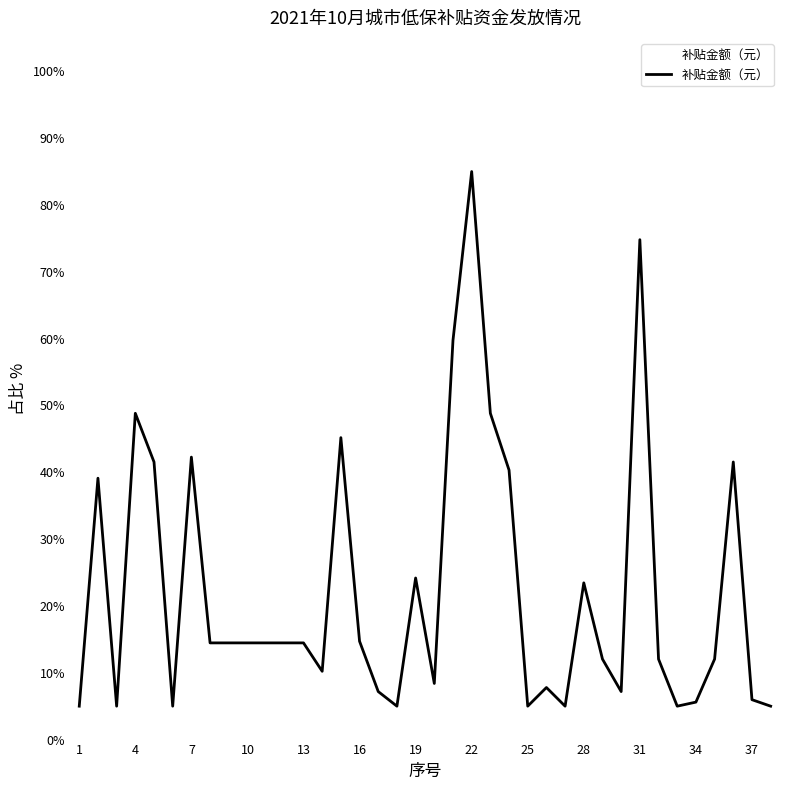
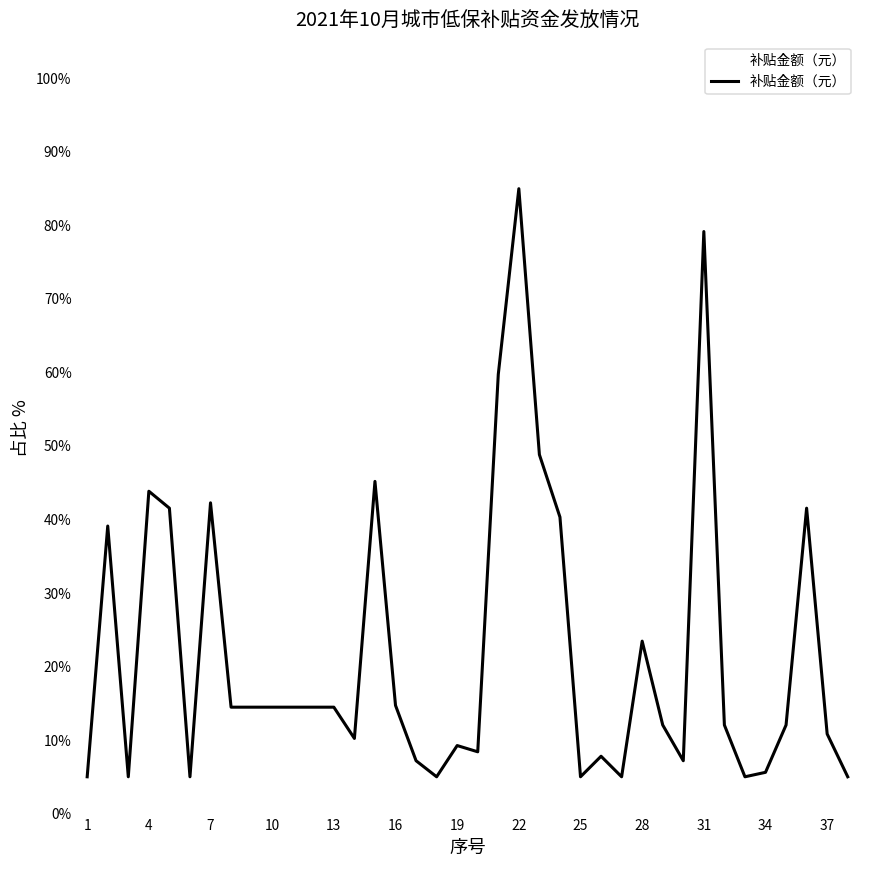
4: 49% -> 44%
19: 24% -> 9%
31: 75% -> 79%
37: 6% -> 11%
